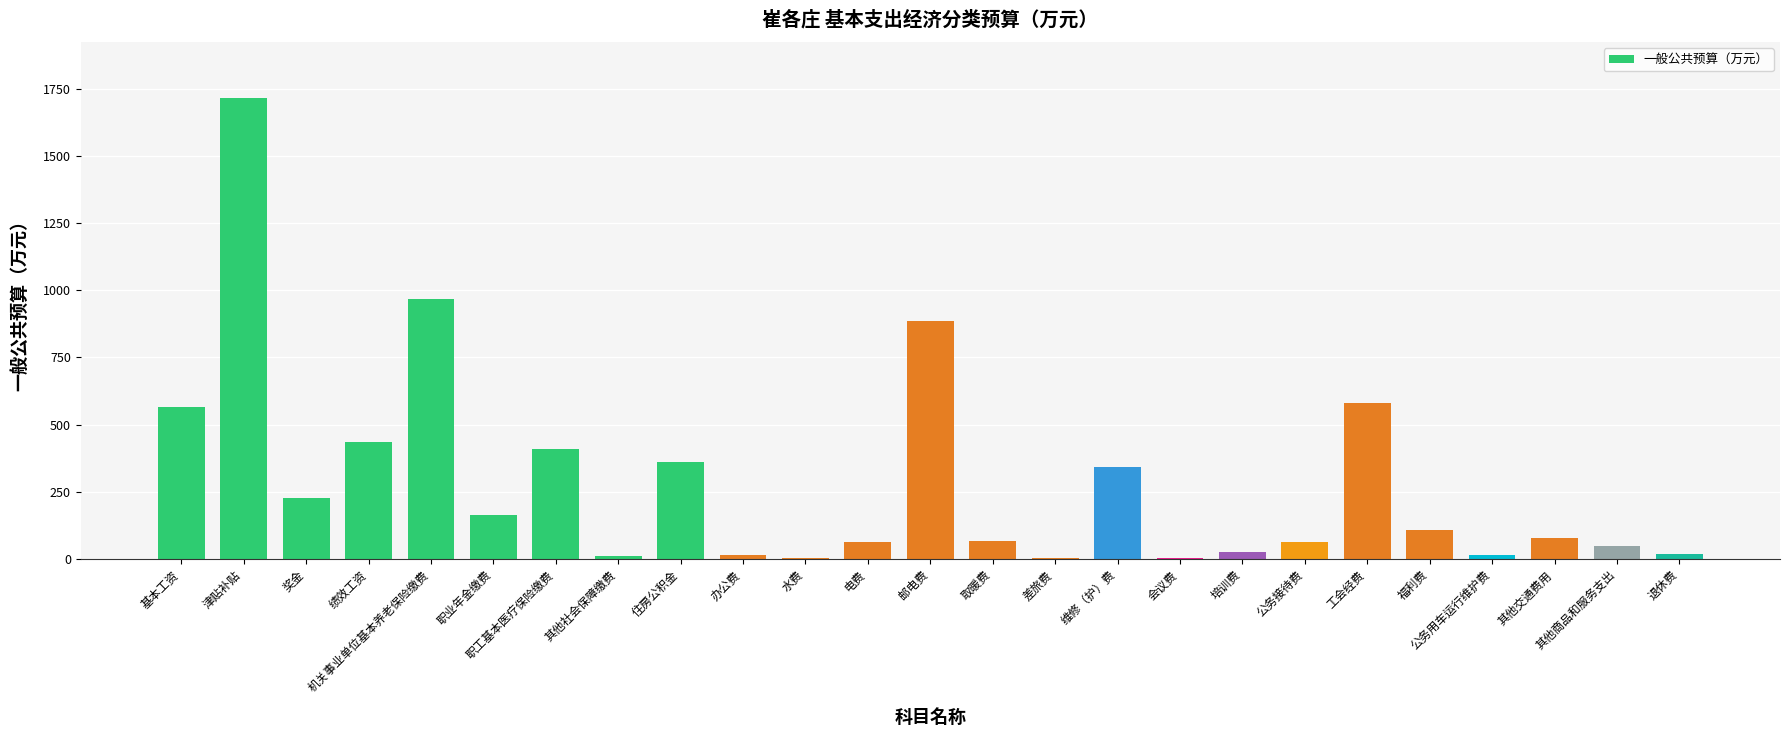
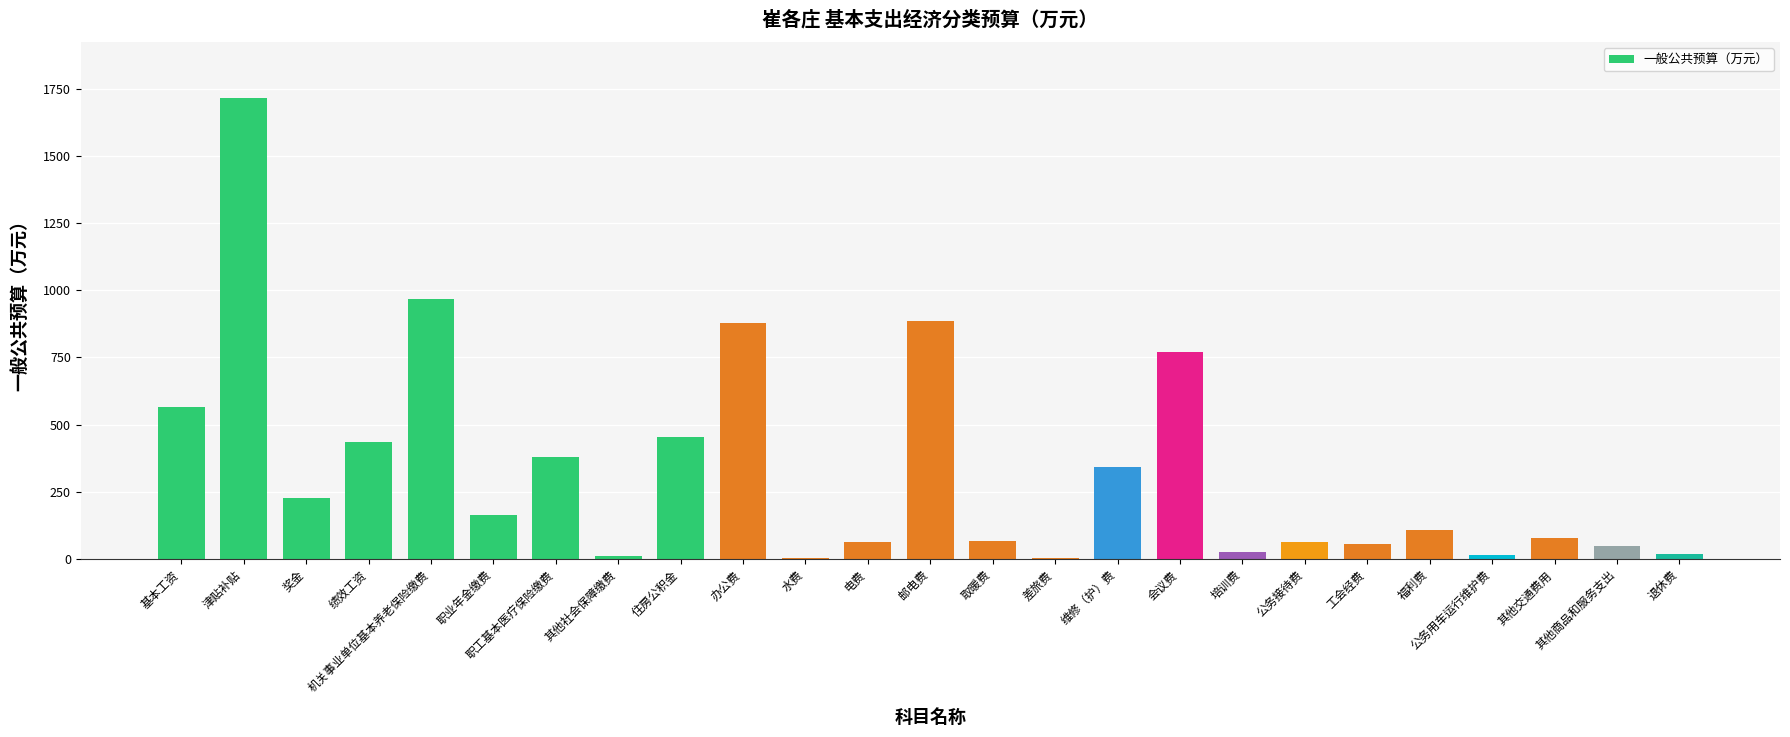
职工基本医疗保险缴费: 410 -> 380
住房公积金: 360 -> 450
办公费: 10 -> 880
会议费: 0 -> 770
工会经费: 580 -> 50
